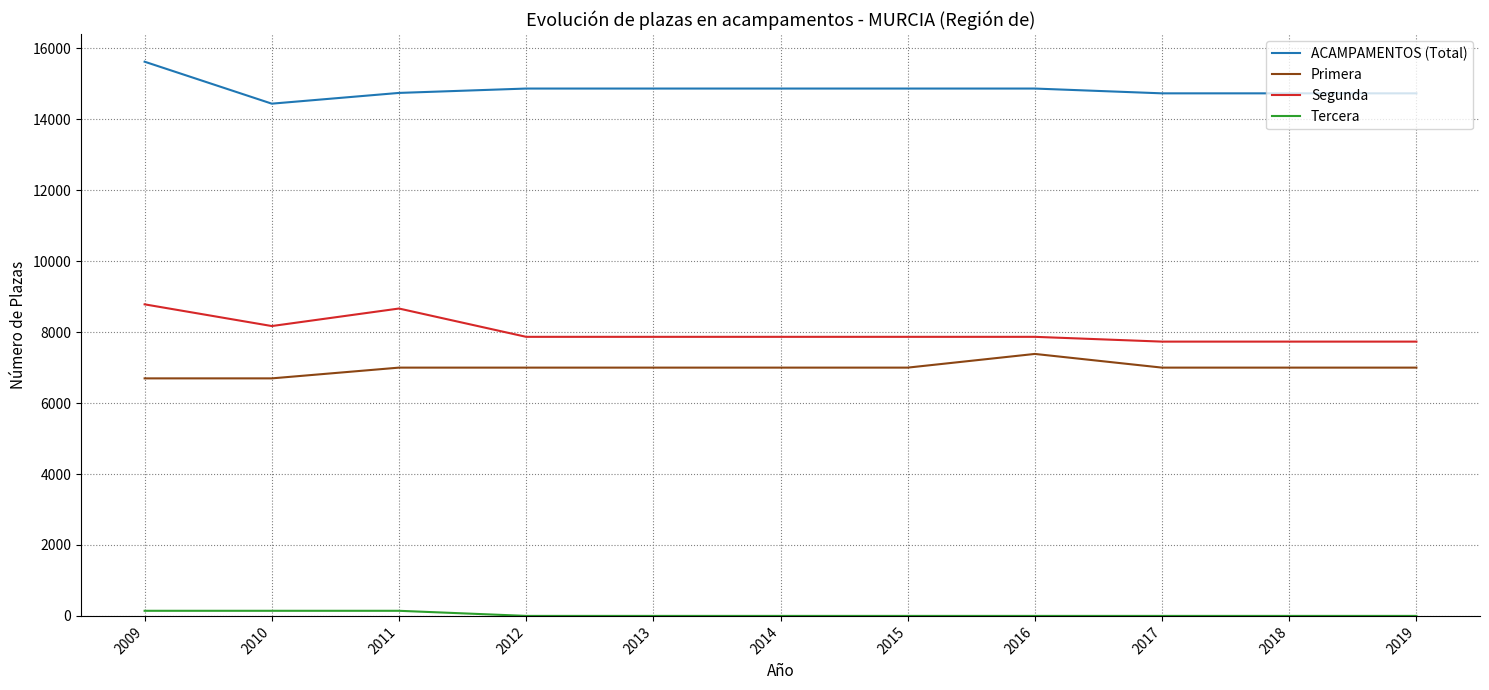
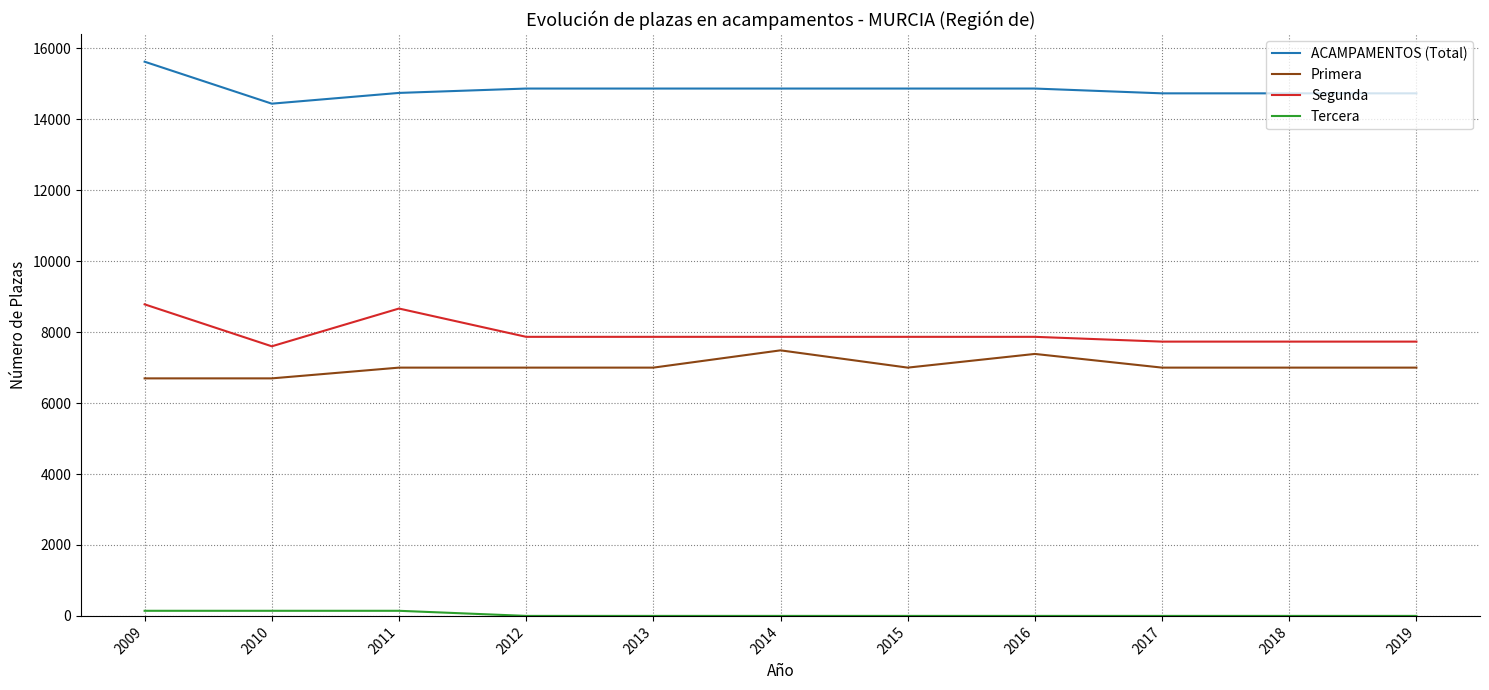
Segunda, 2010: 8200 -> 7600
Primera, 2014: 7000 -> 7500
